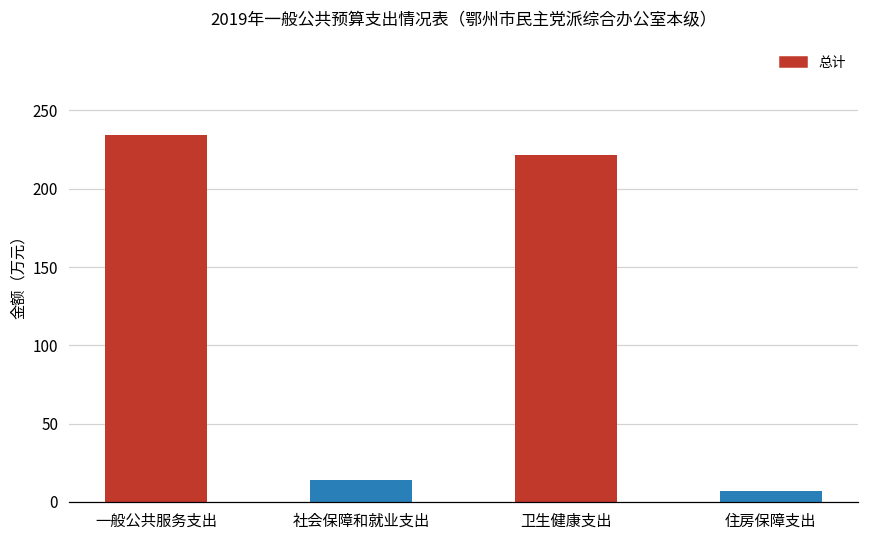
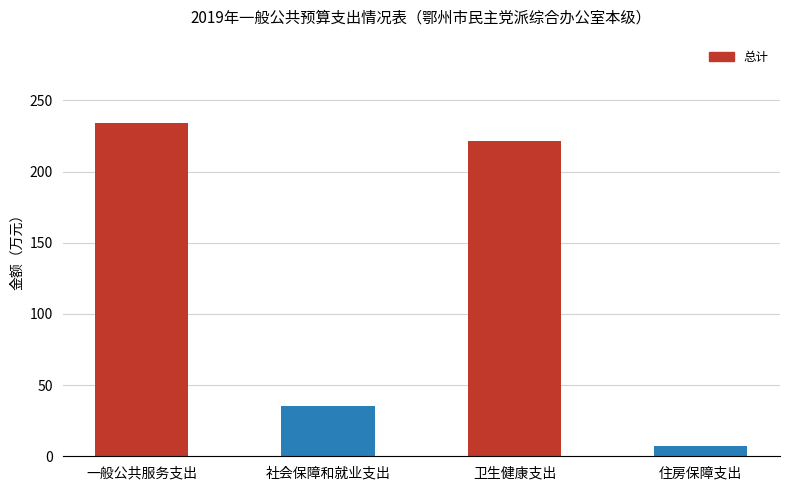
社会保障和就业支出: 14 -> 35
